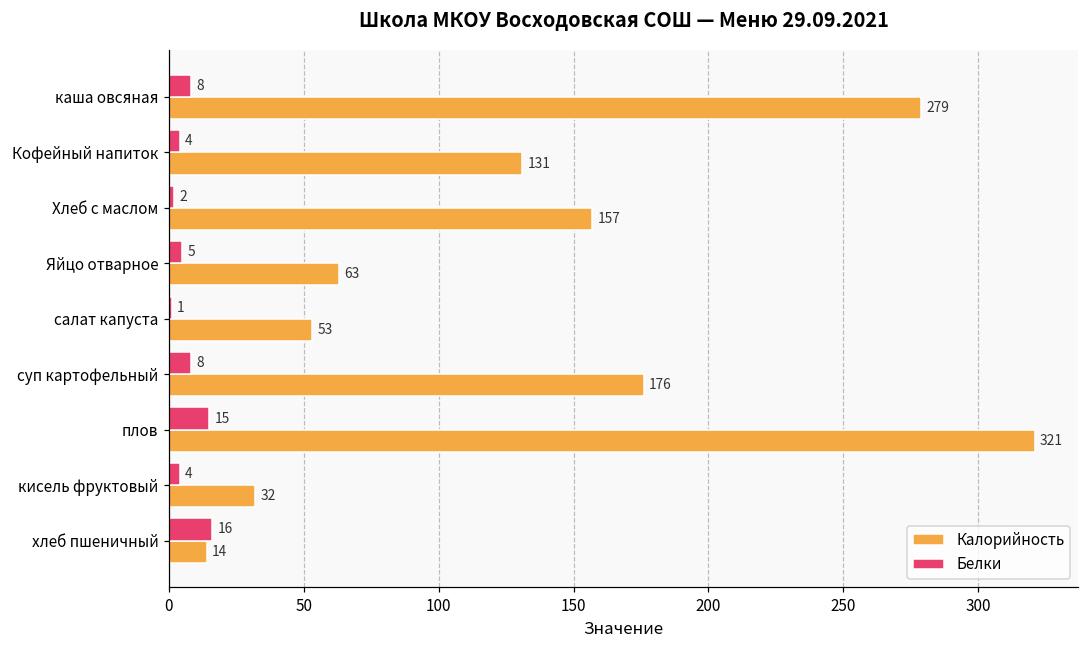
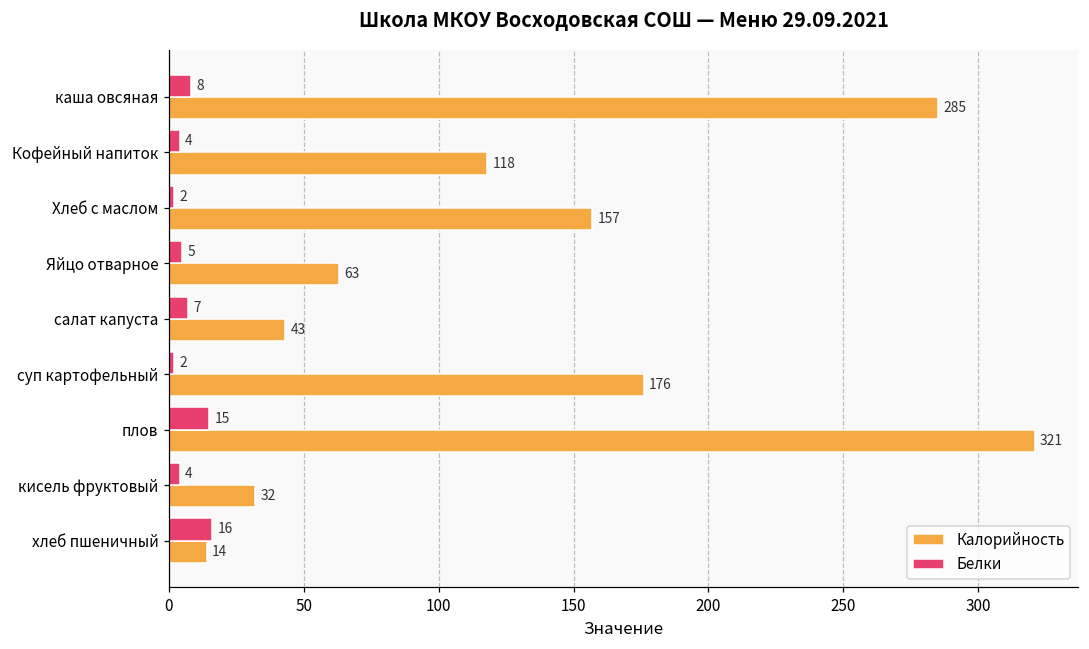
Калорийность, каша овсяная: 279 -> 285
Калорийность, Кофейный напиток: 131 -> 118
Белки, салат капуста: 1 -> 7
Калорийность, салат капуста: 53 -> 43
Белки, суп картофельный: 8 -> 2
